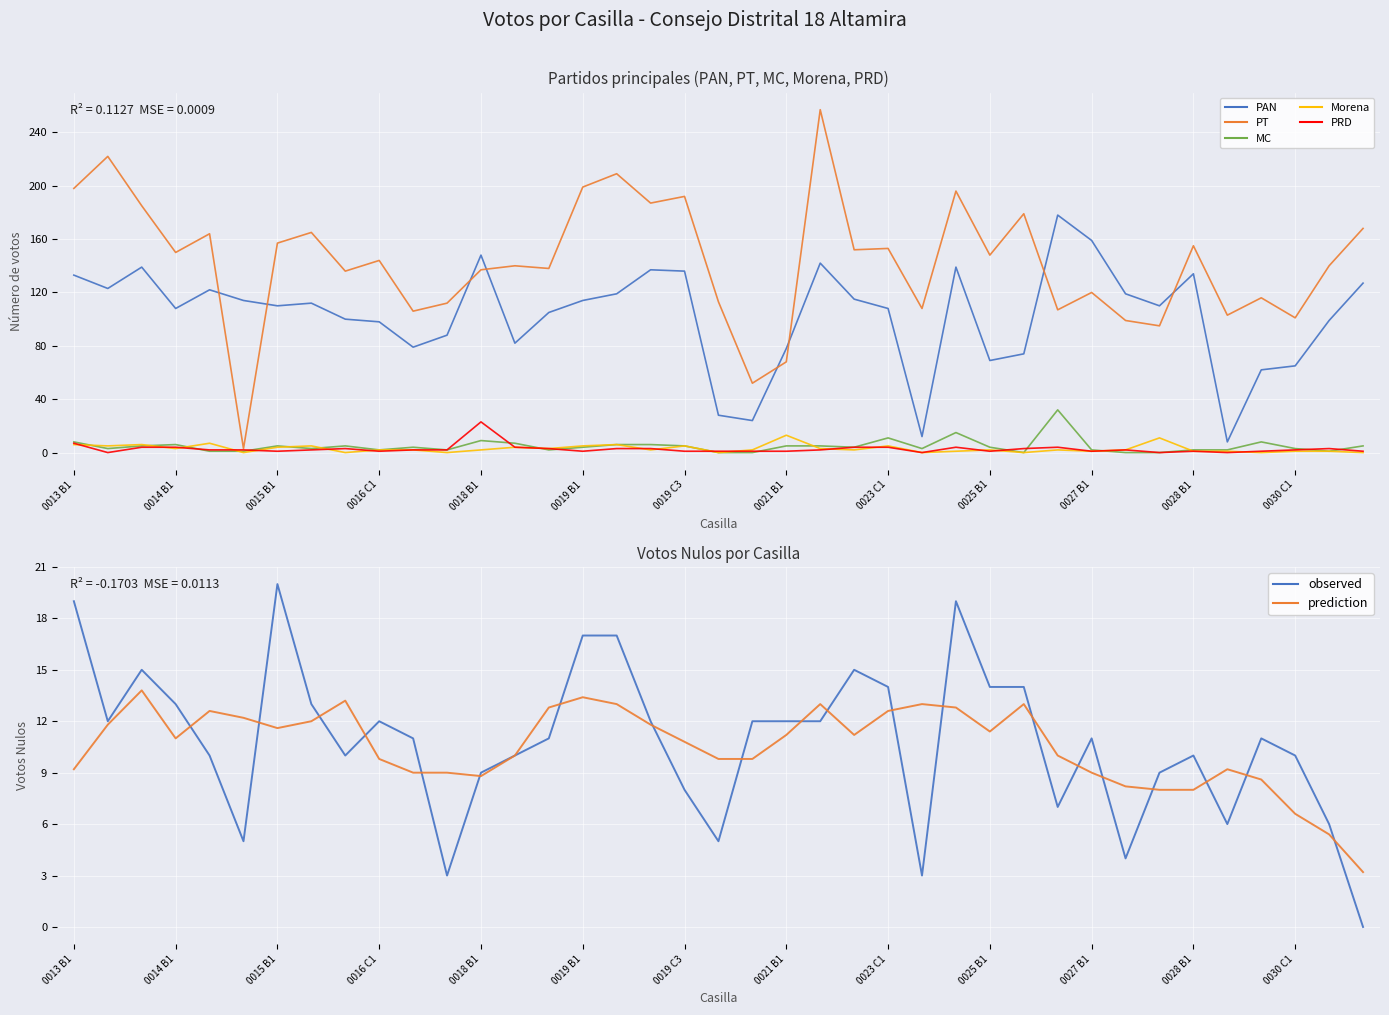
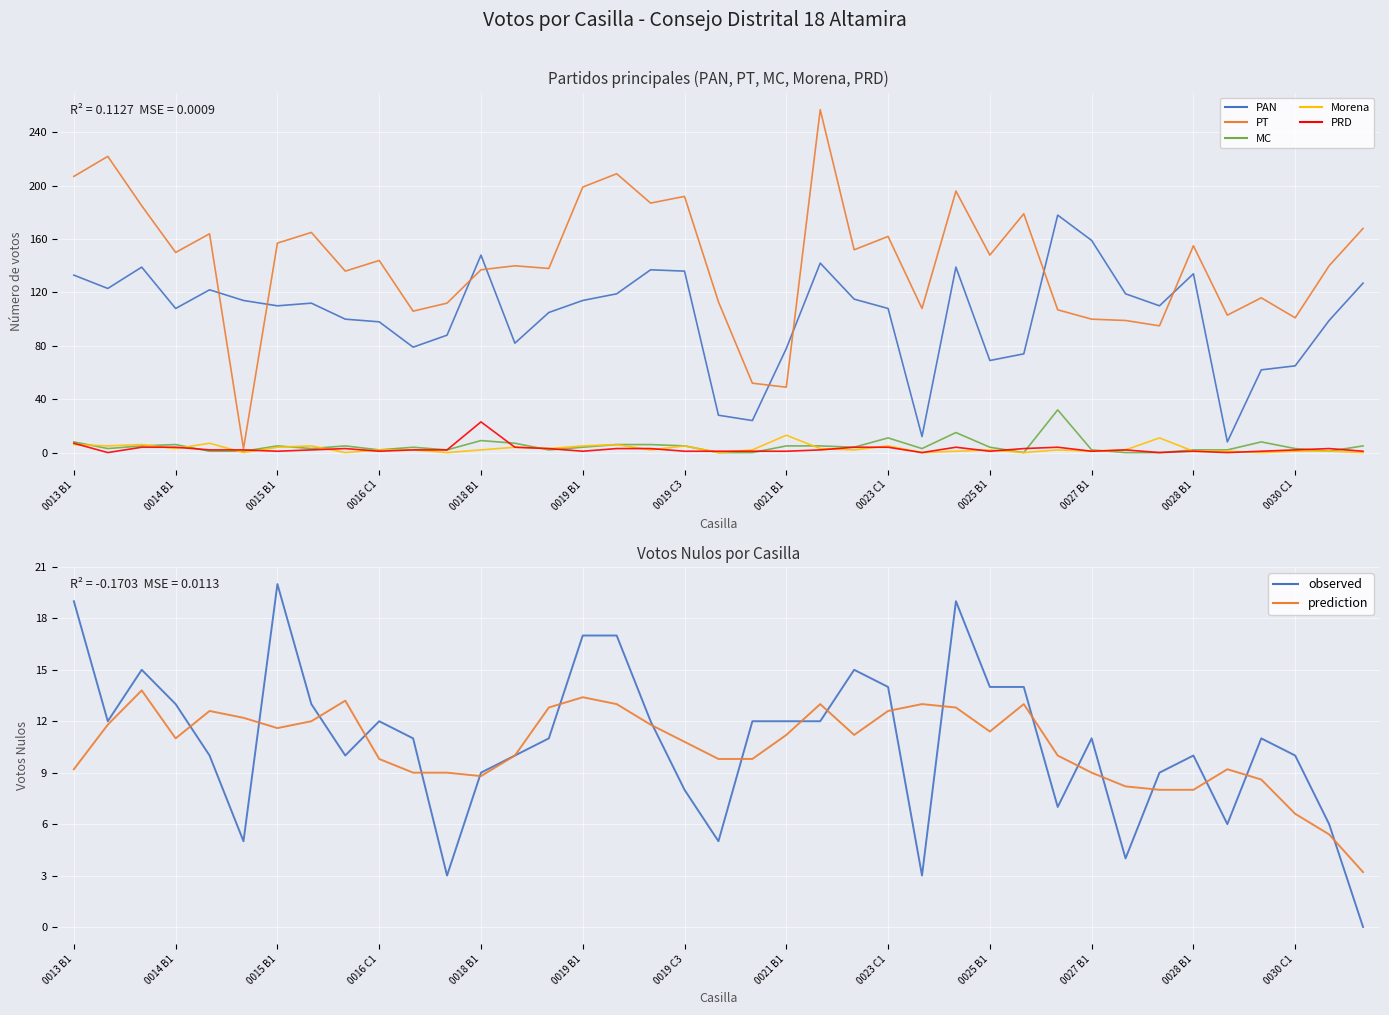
Partidos principales (PAN, PT, MC, Morena, PRD), PT, 0013 B1: 198 -> 207
Partidos principales (PAN, PT, MC, Morena, PRD), PT, 0021 B1: 68 -> 49
Partidos principales (PAN, PT, MC, Morena, PRD), PT, 0023 C1: 153 -> 162
Partidos principales (PAN, PT, MC, Morena, PRD), PT, 0027 B1: 120 -> 100
